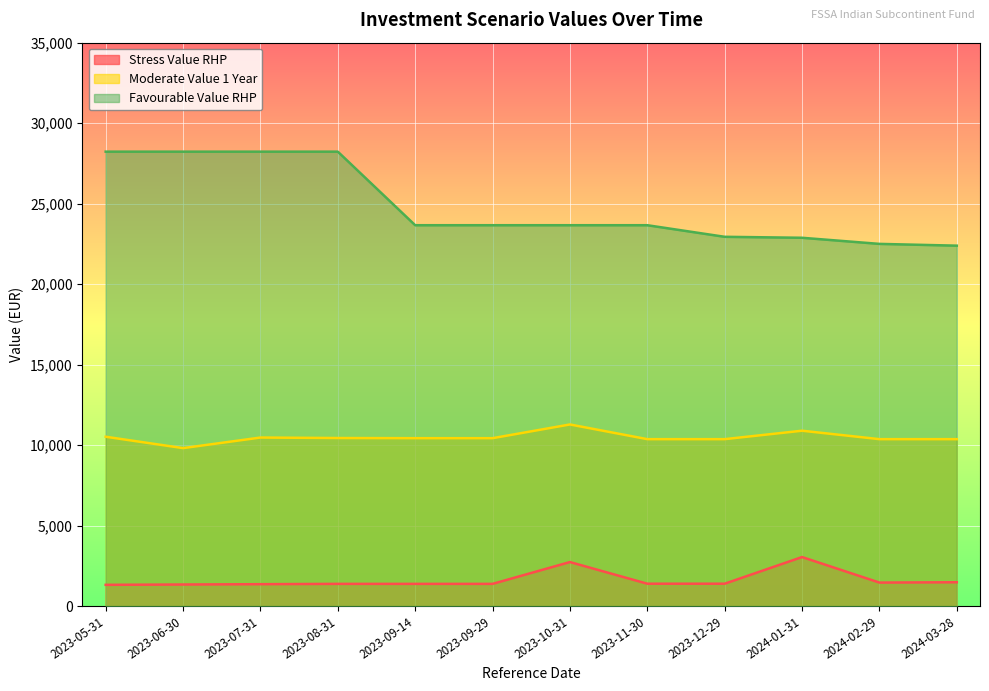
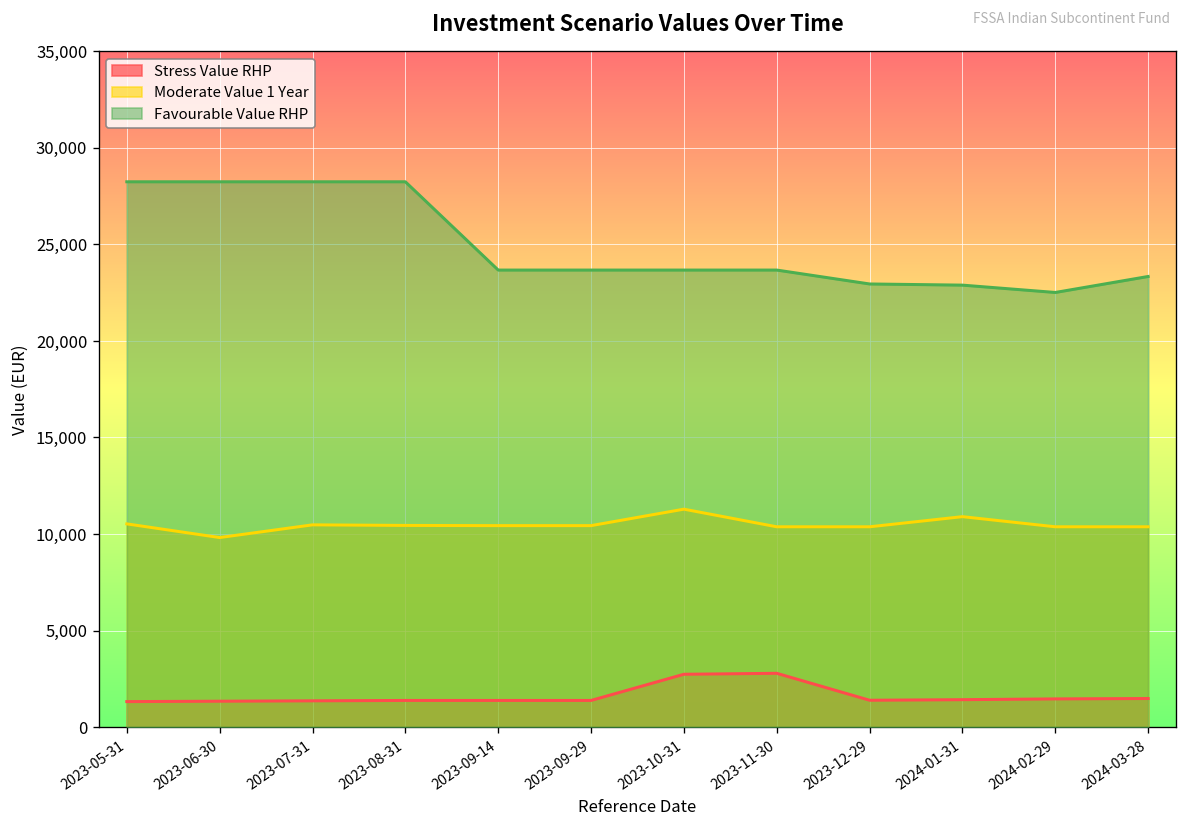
Stress Value RHP, 2023-11-30: 1,400 -> 2,800
Stress Value RHP, 2024-01-31: 3,000 -> 1,400
Favourable Value RHP, 2024-03-28: 22,400 -> 23,300
